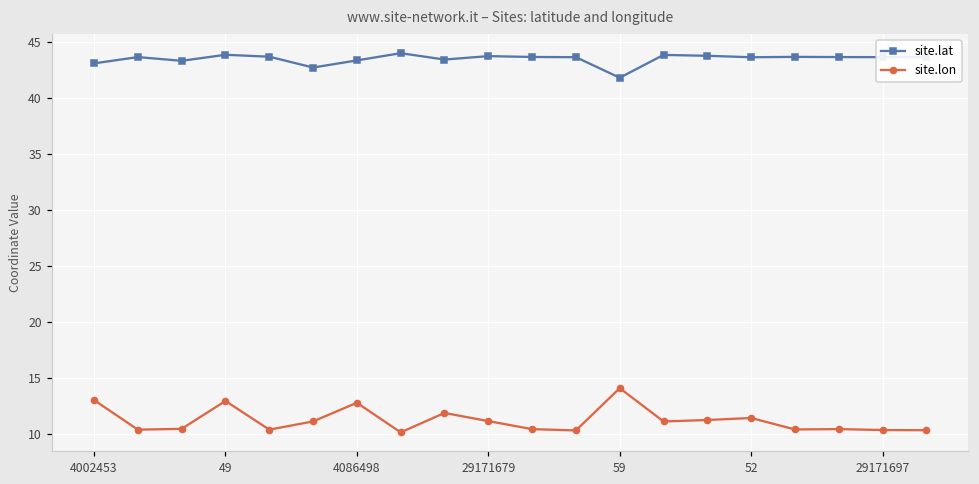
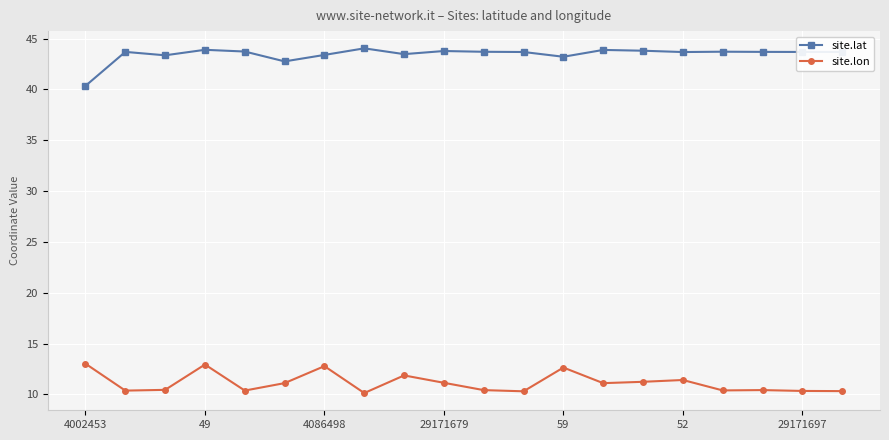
site.lat, 4002453: 43.1 -> 40.3
site.lat, 59: 41.8 -> 43.2
site.lon, 59: 14.1 -> 12.6
